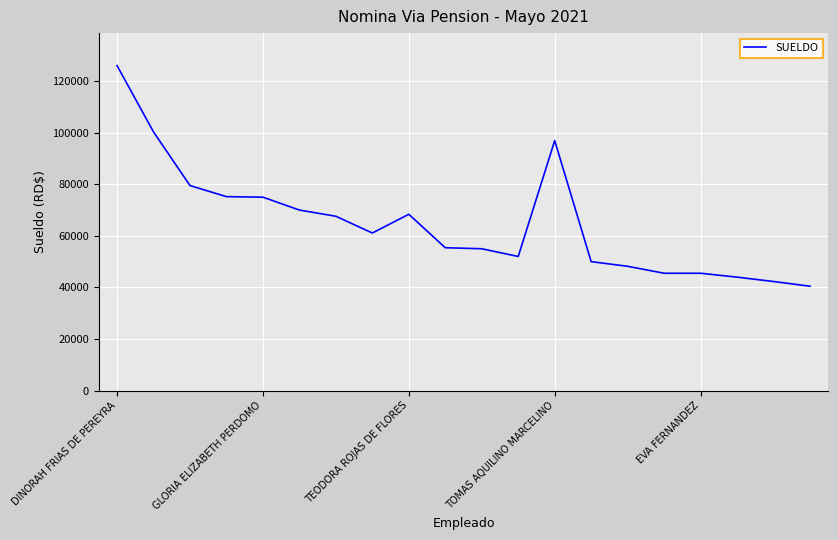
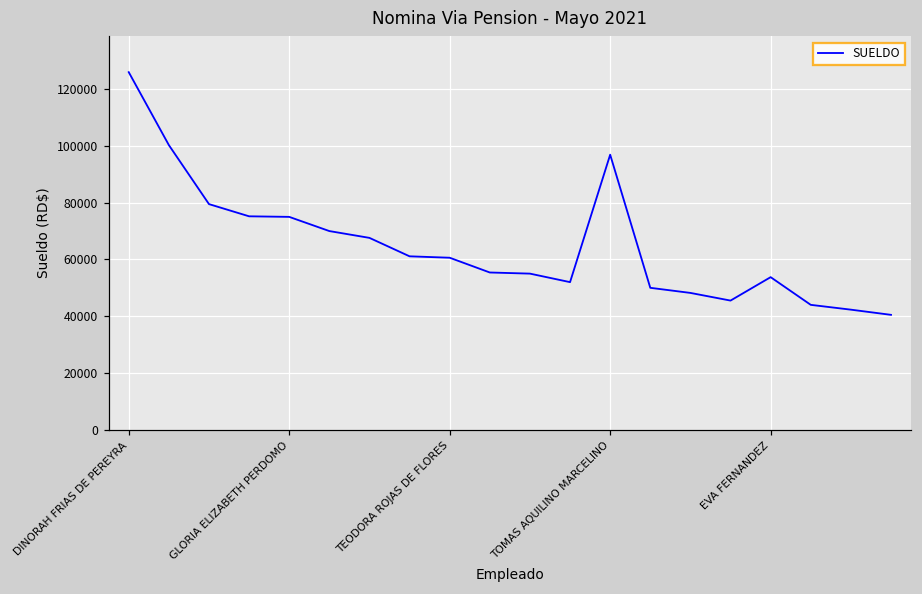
TEODORA ROJAS DE FLORES: 68000 -> 61000
EVA FERNANDEZ: 46000 -> 54000
